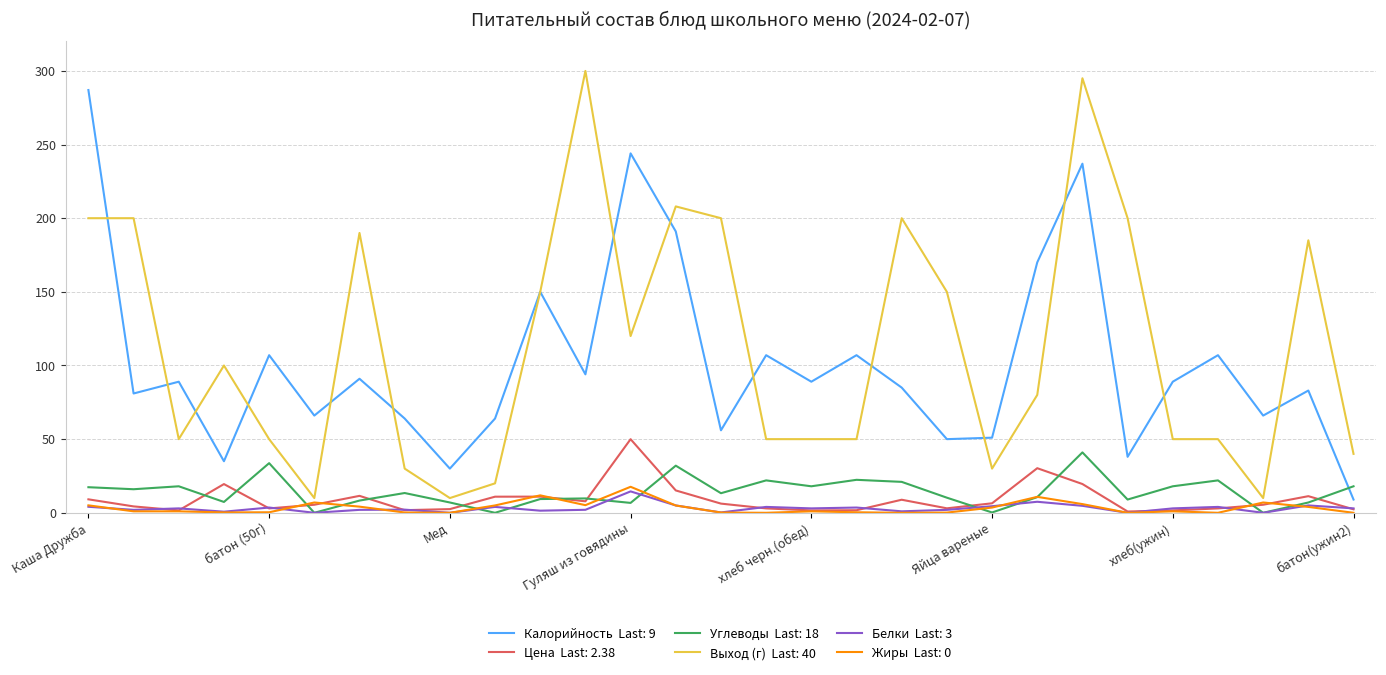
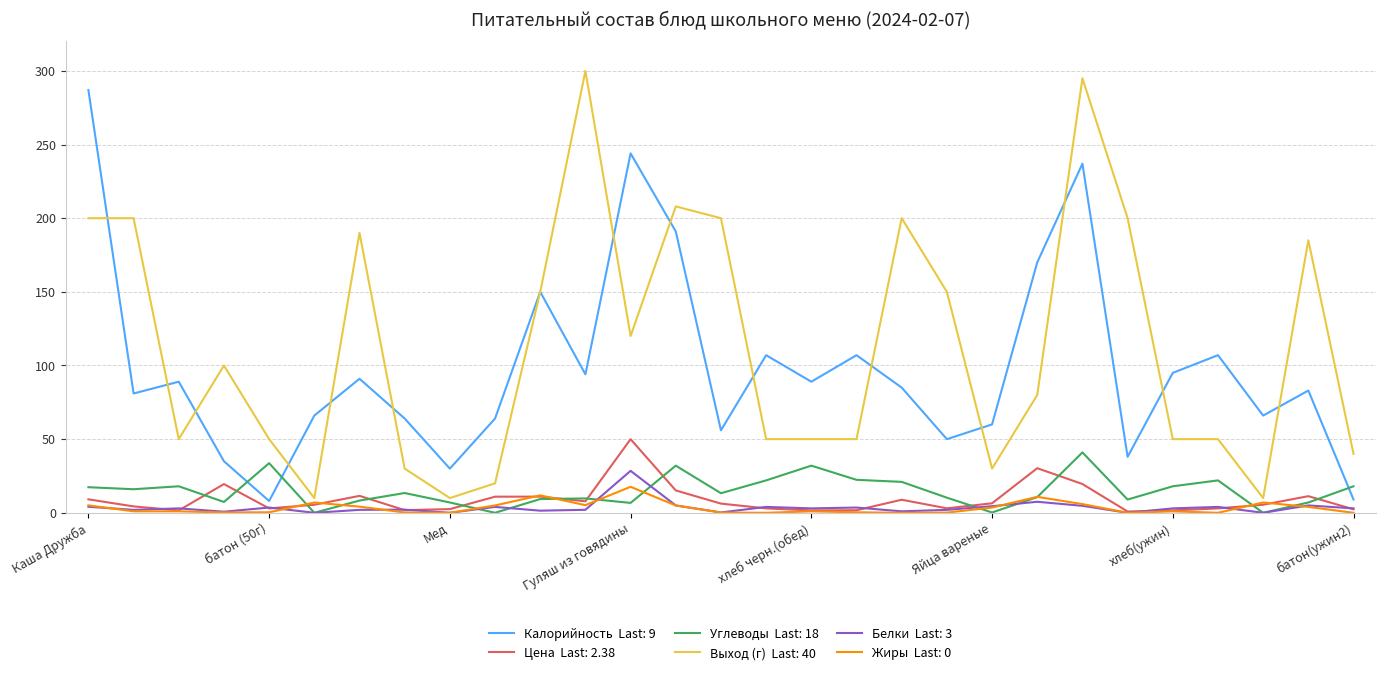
Калорийность Last: 9, батон (50г): 107 -> 8
Белки Last: 3, Гуляш из говядины: 15 -> 28
Углеводы Last: 18, хлеб черн.(обед): 18 -> 32
Калорийность Last: 9, Яйца вареные: 51 -> 60
Калорийность Last: 9, хлеб(ужин): 89 -> 95
